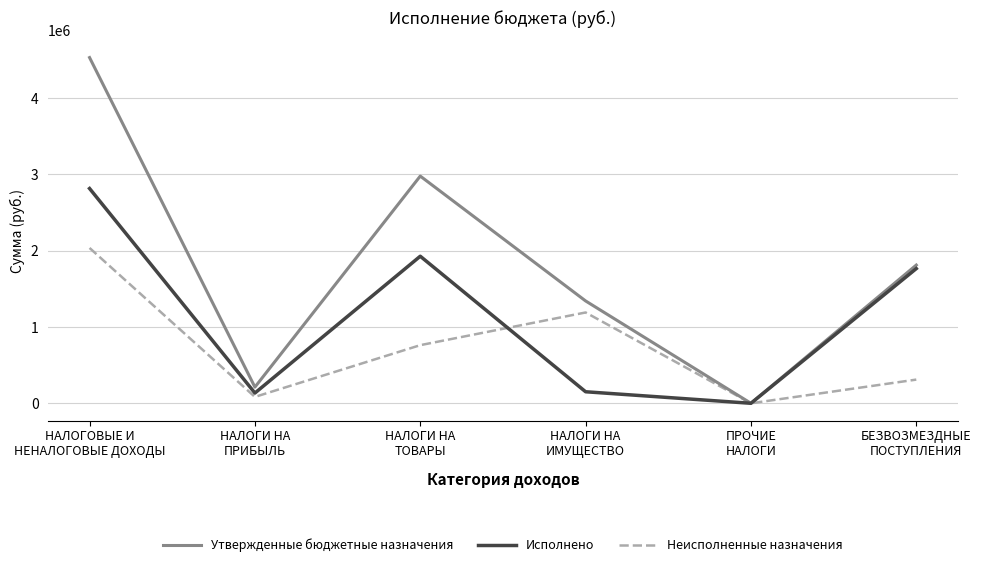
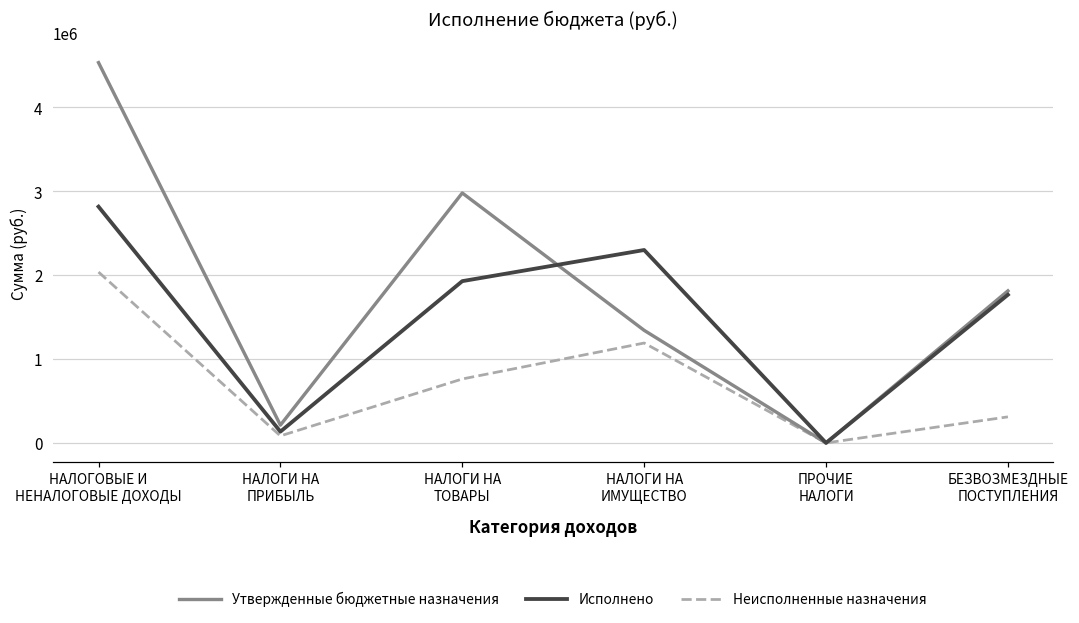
Исполнено, НАЛОГИ НА ИМУЩЕСТВО: 200000 -> 2300000
